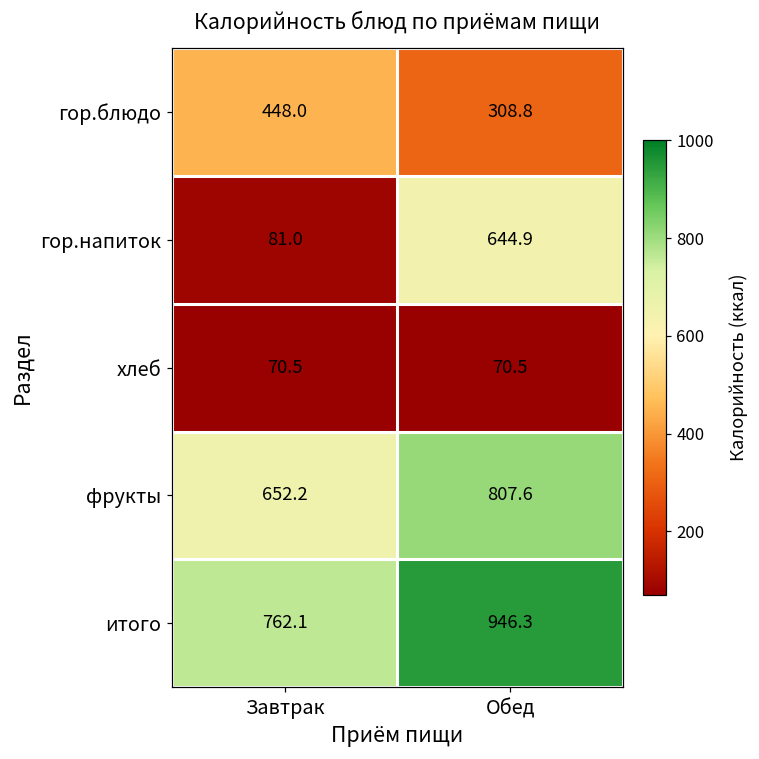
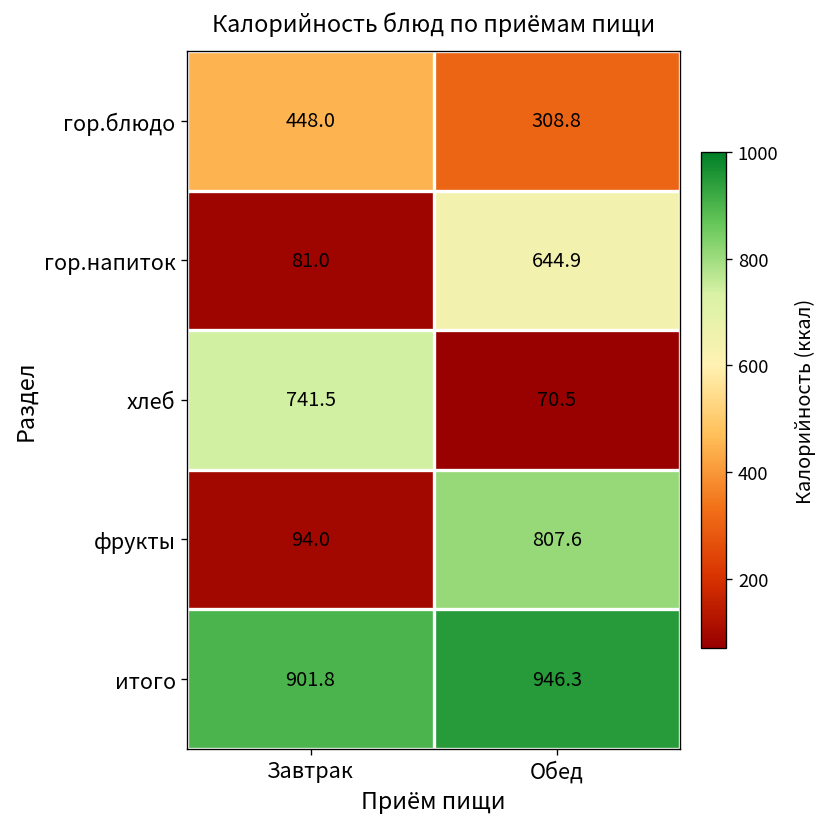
хлеб, Завтрак: 70.5 -> 741.5
фрукты, Завтрак: 652.2 -> 94.0
итого, Завтрак: 762.1 -> 901.8
